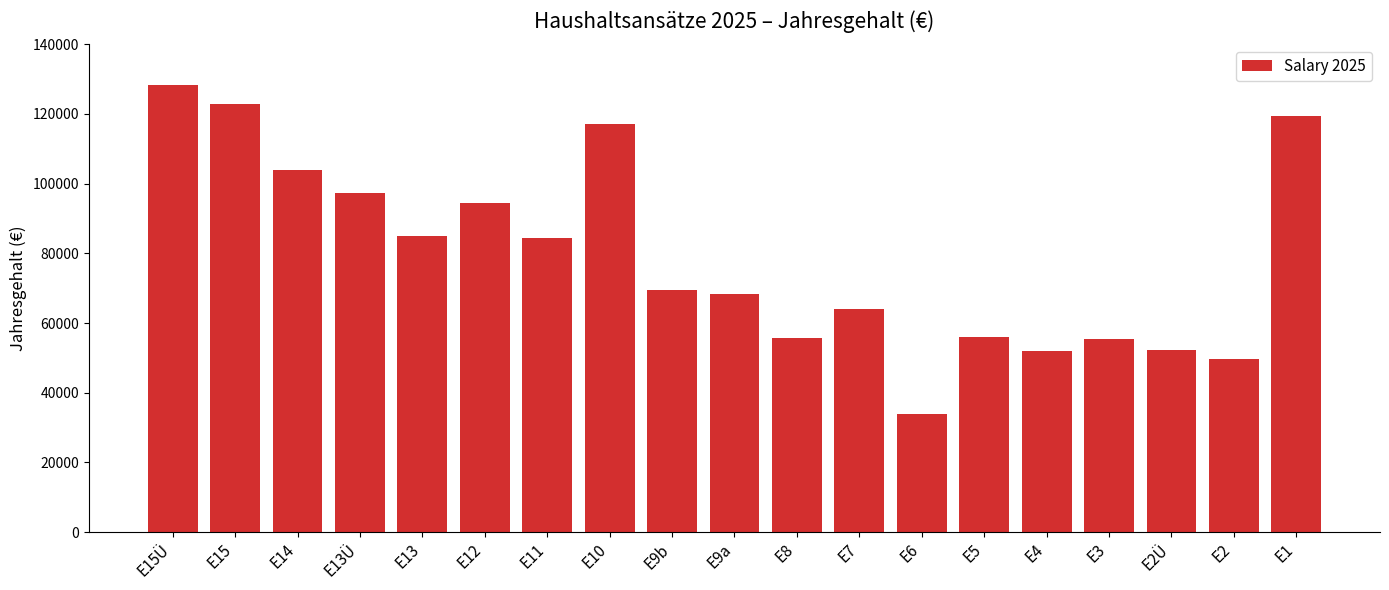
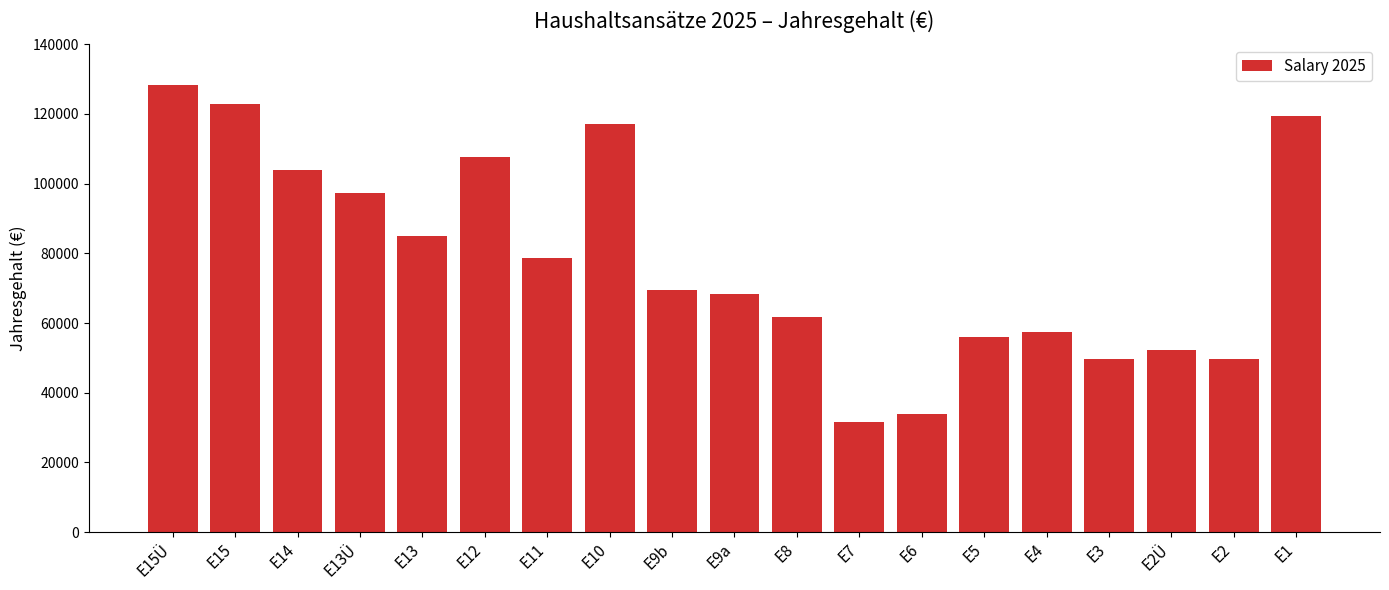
E12: 94000 -> 108000
E11: 84000 -> 79000
E8: 56000 -> 62000
E7: 64000 -> 32000
E4: 52000 -> 57000
E3: 55000 -> 50000
